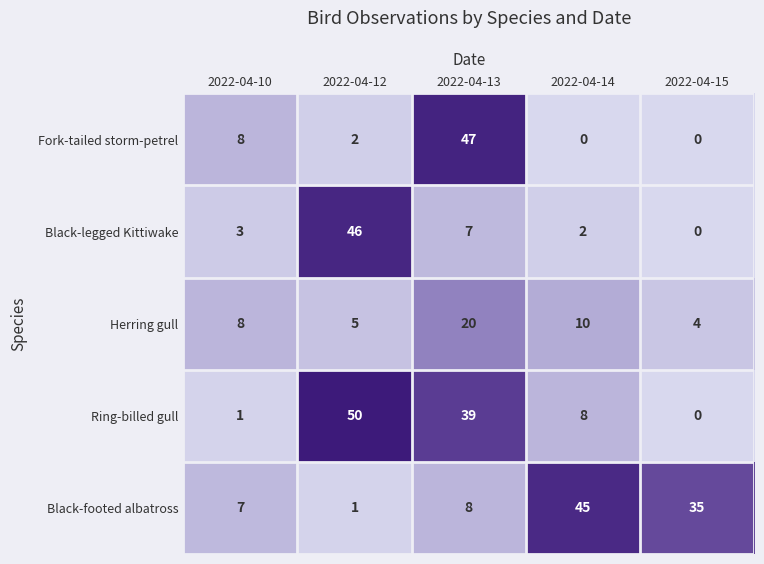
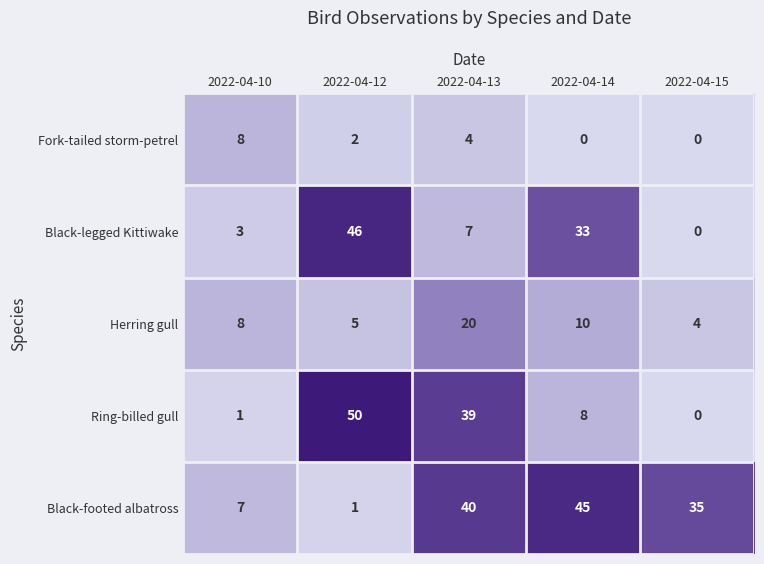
Fork-tailed storm-petrel, 2022-04-13: 47 -> 4
Black-legged Kittiwake, 2022-04-14: 2 -> 33
Black-footed albatross, 2022-04-13: 8 -> 40
